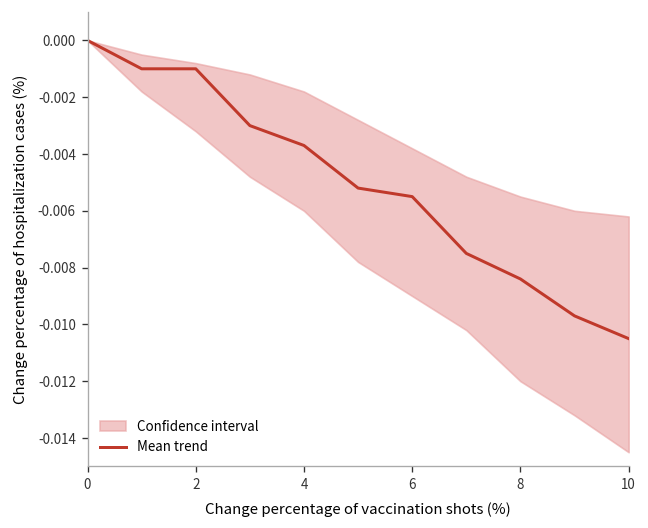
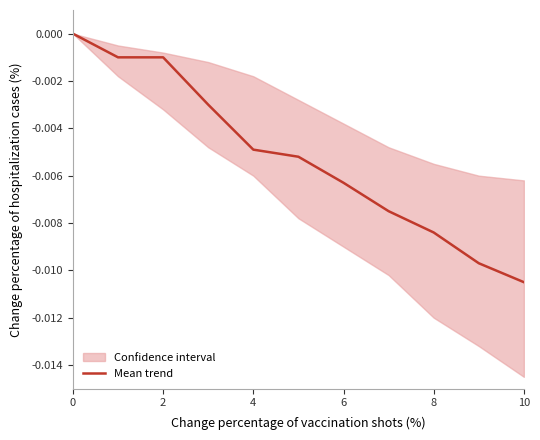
Mean trend, 4: -0.0037 -> -0.0049
Mean trend, 6: -0.0055 -> -0.0063
